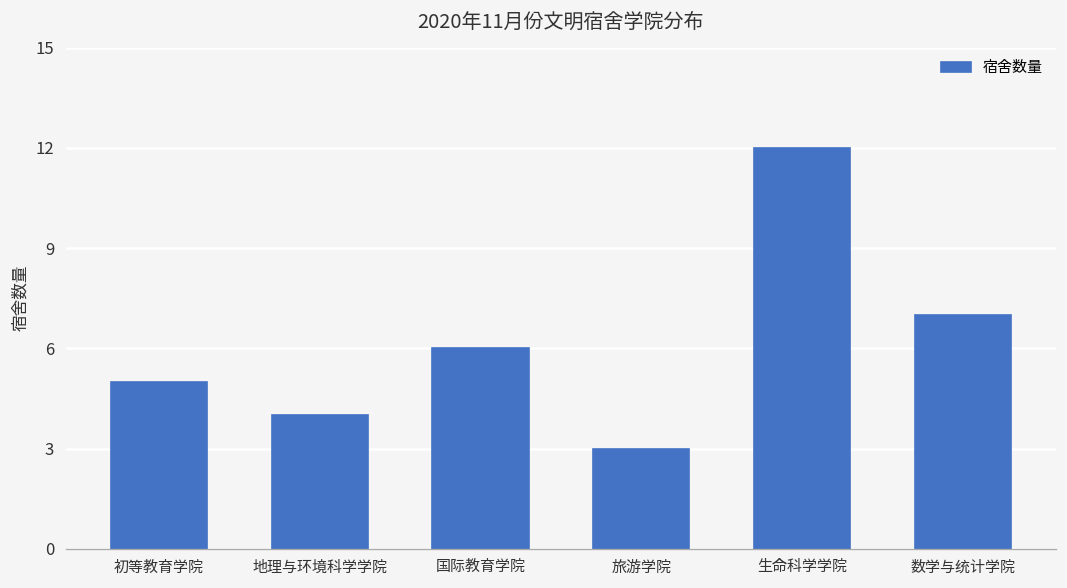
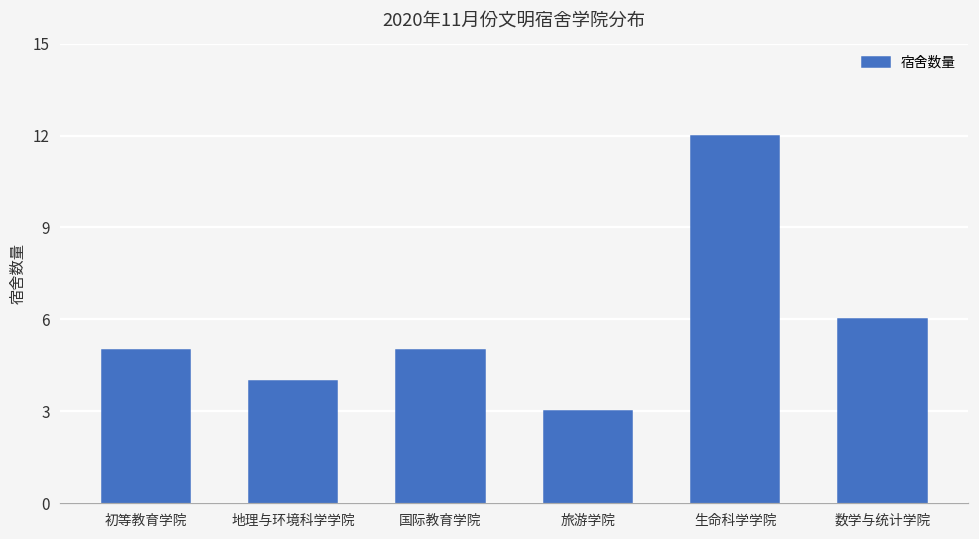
国际教育学院: 6 -> 5
数学与统计学院: 7 -> 6
